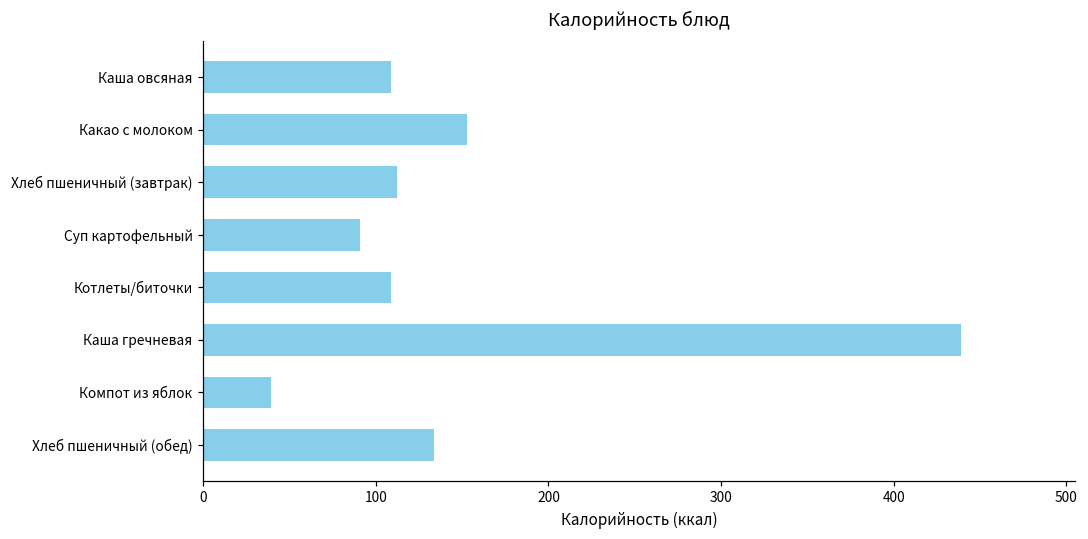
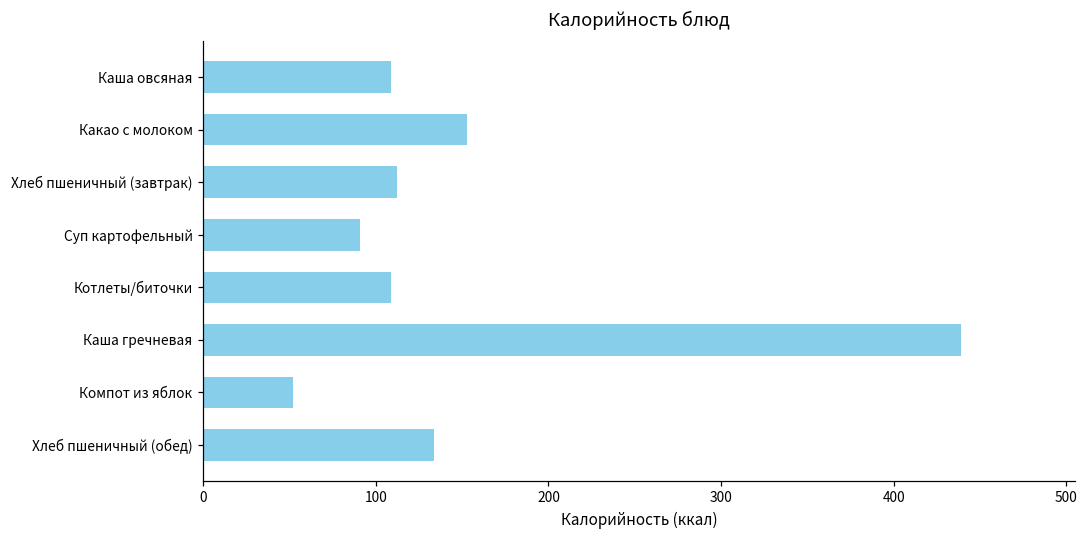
Компот из яблок: 39 -> 52
